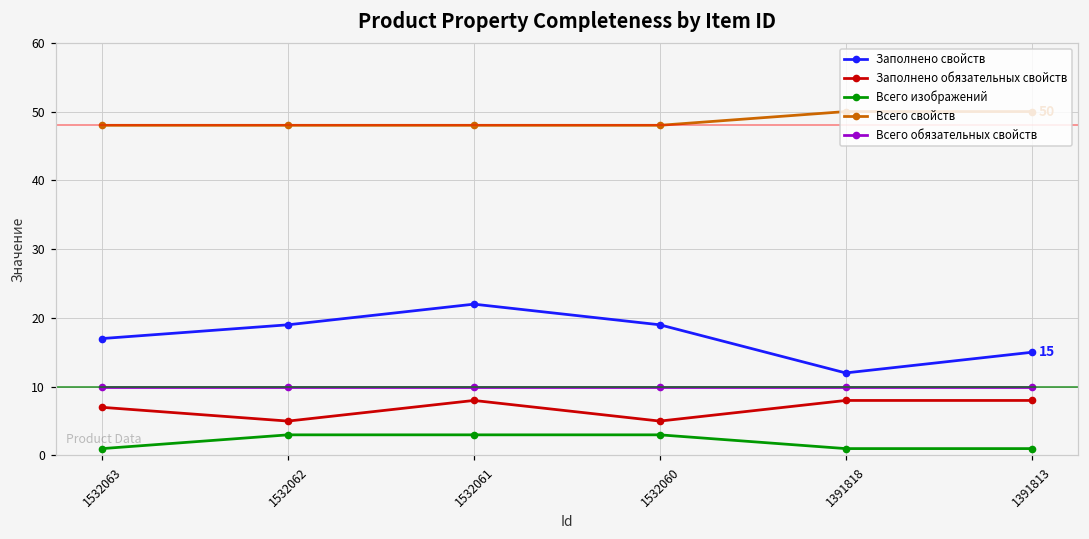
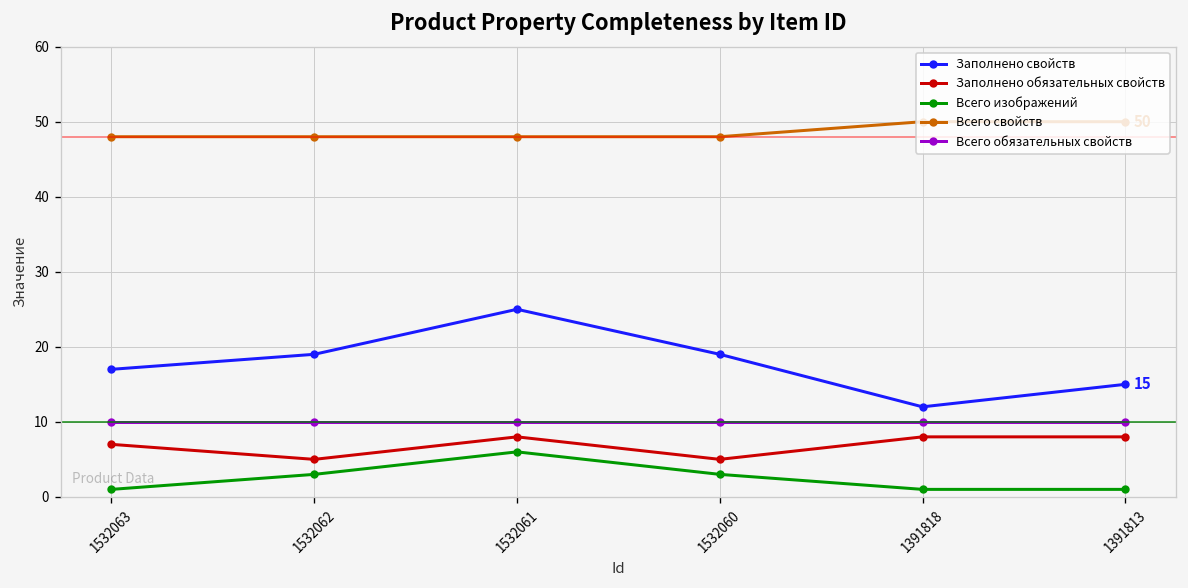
Заполнено свойств, 1532061: 22 -> 25
Всего изображений, 1532061: 3 -> 6
